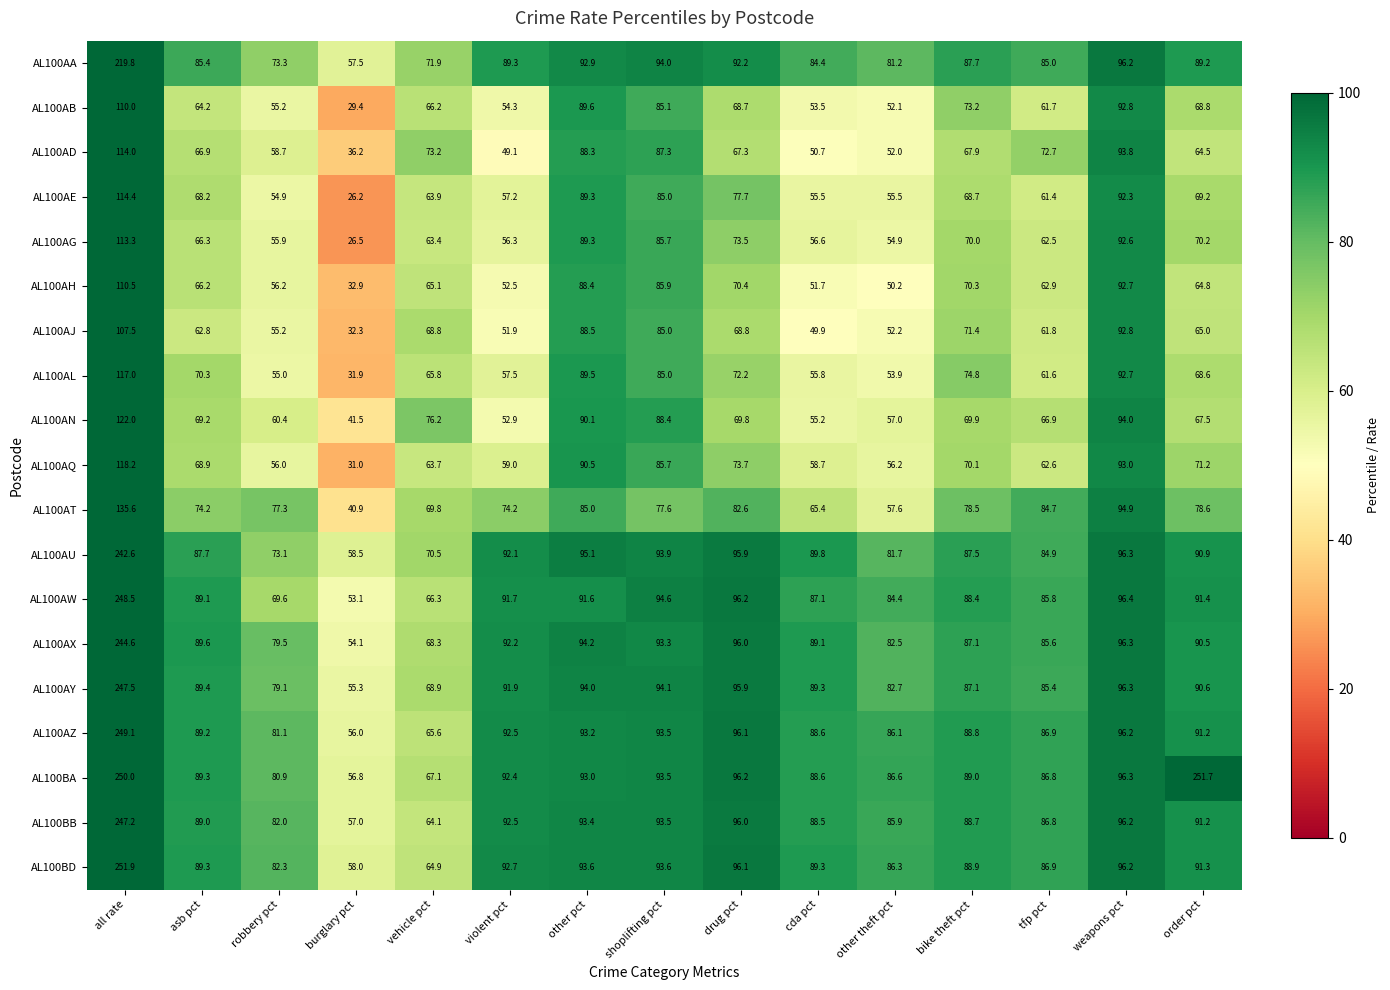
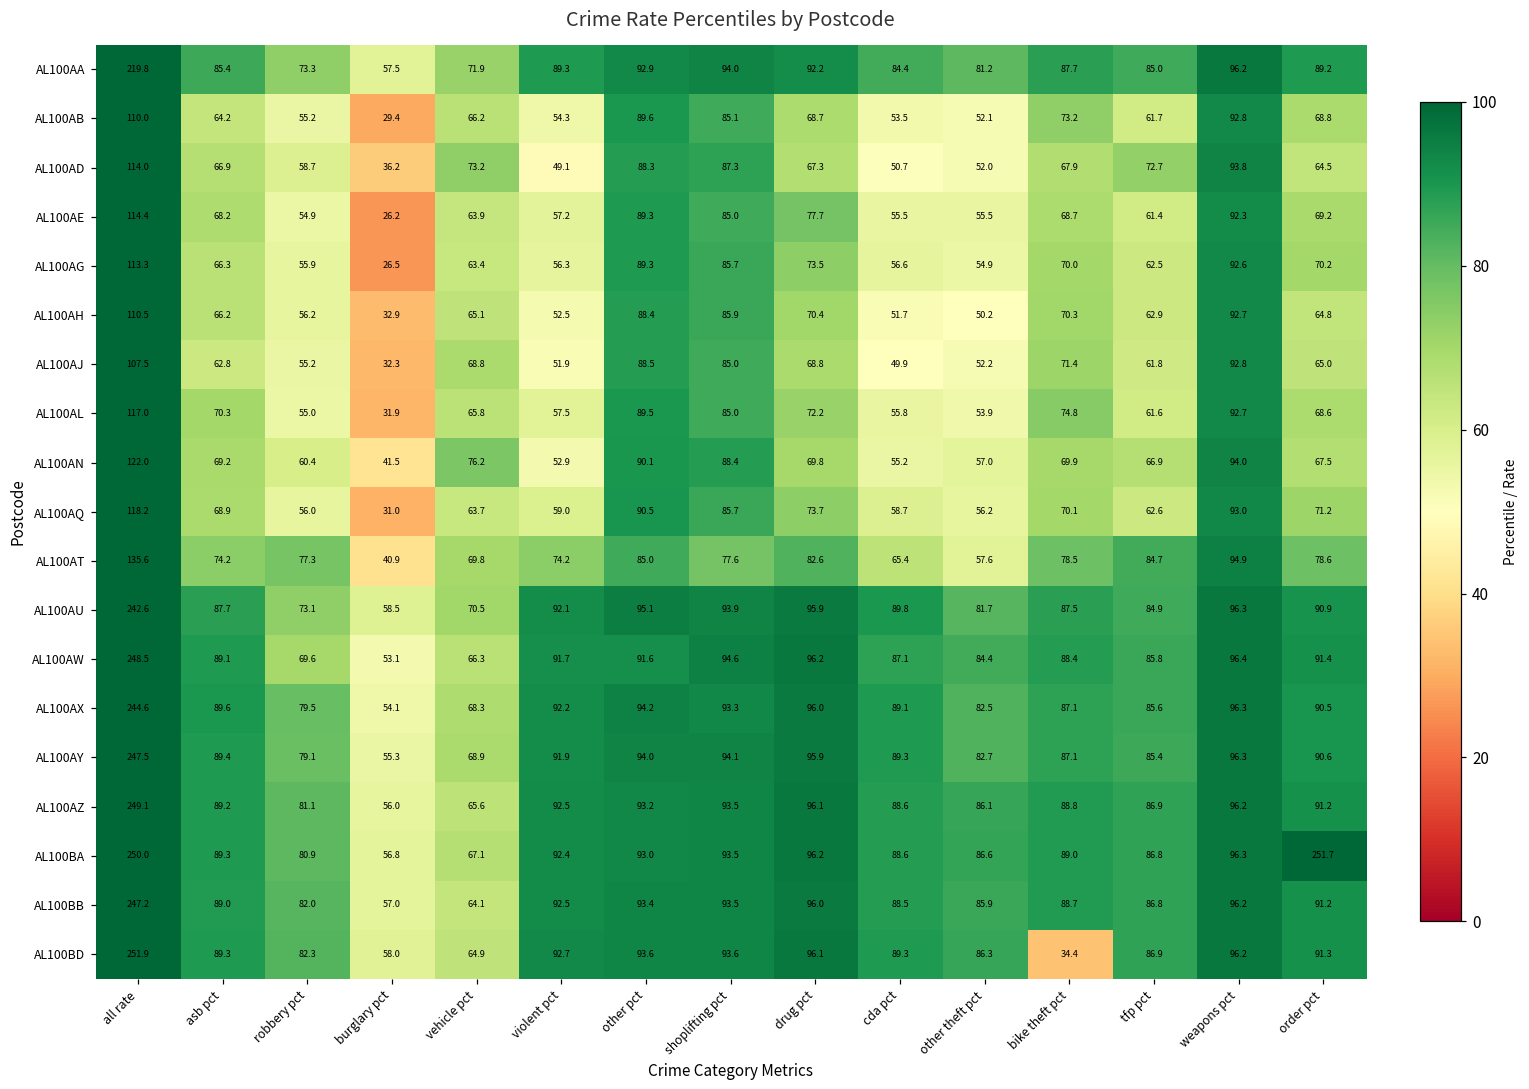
AL100BD, bike theft pct: 88.9 -> 34.4
